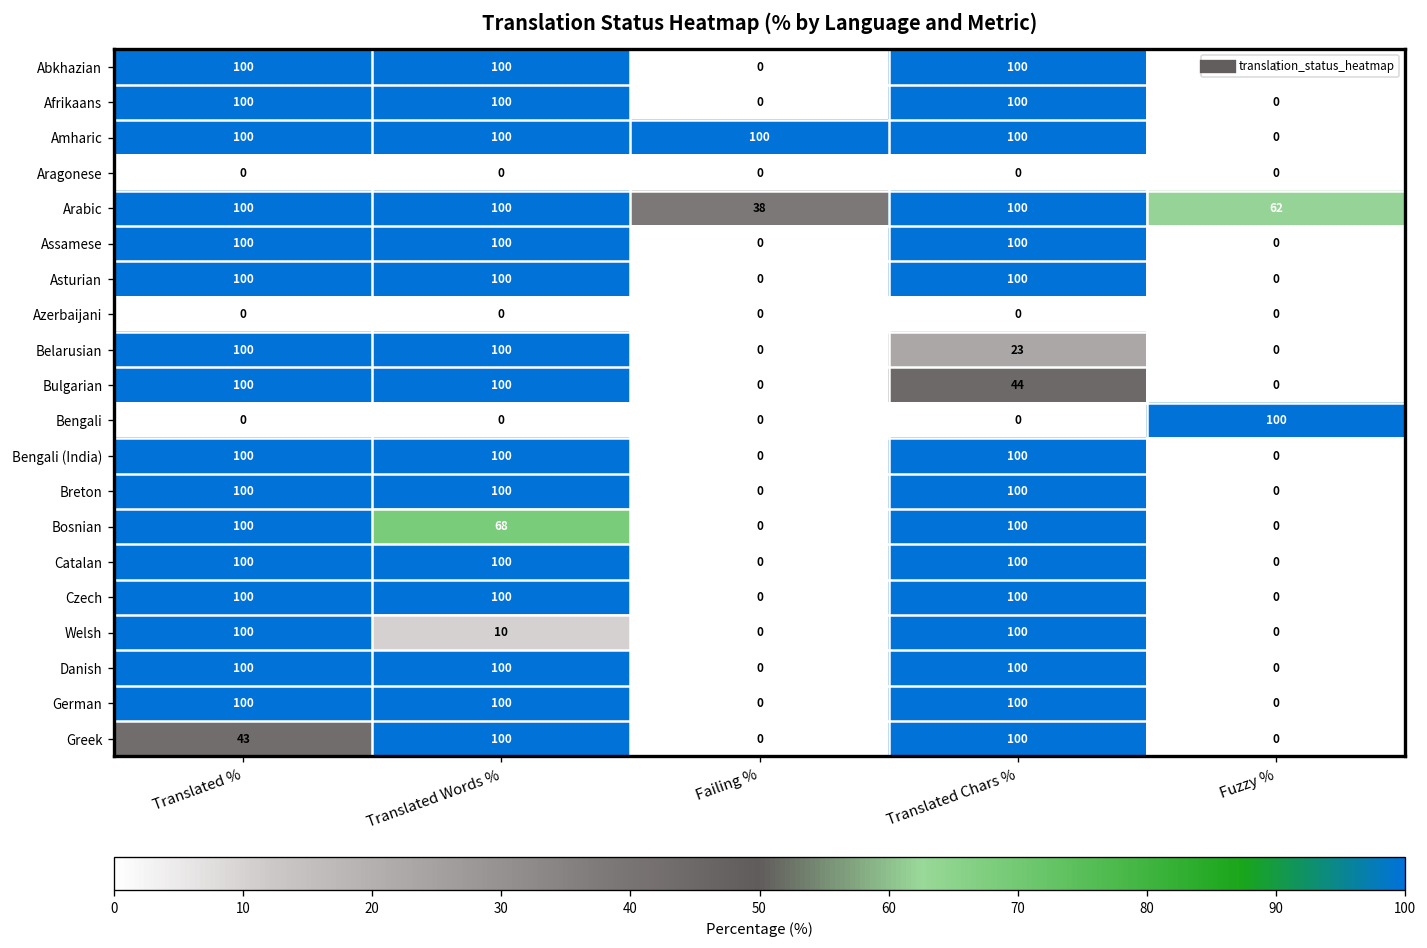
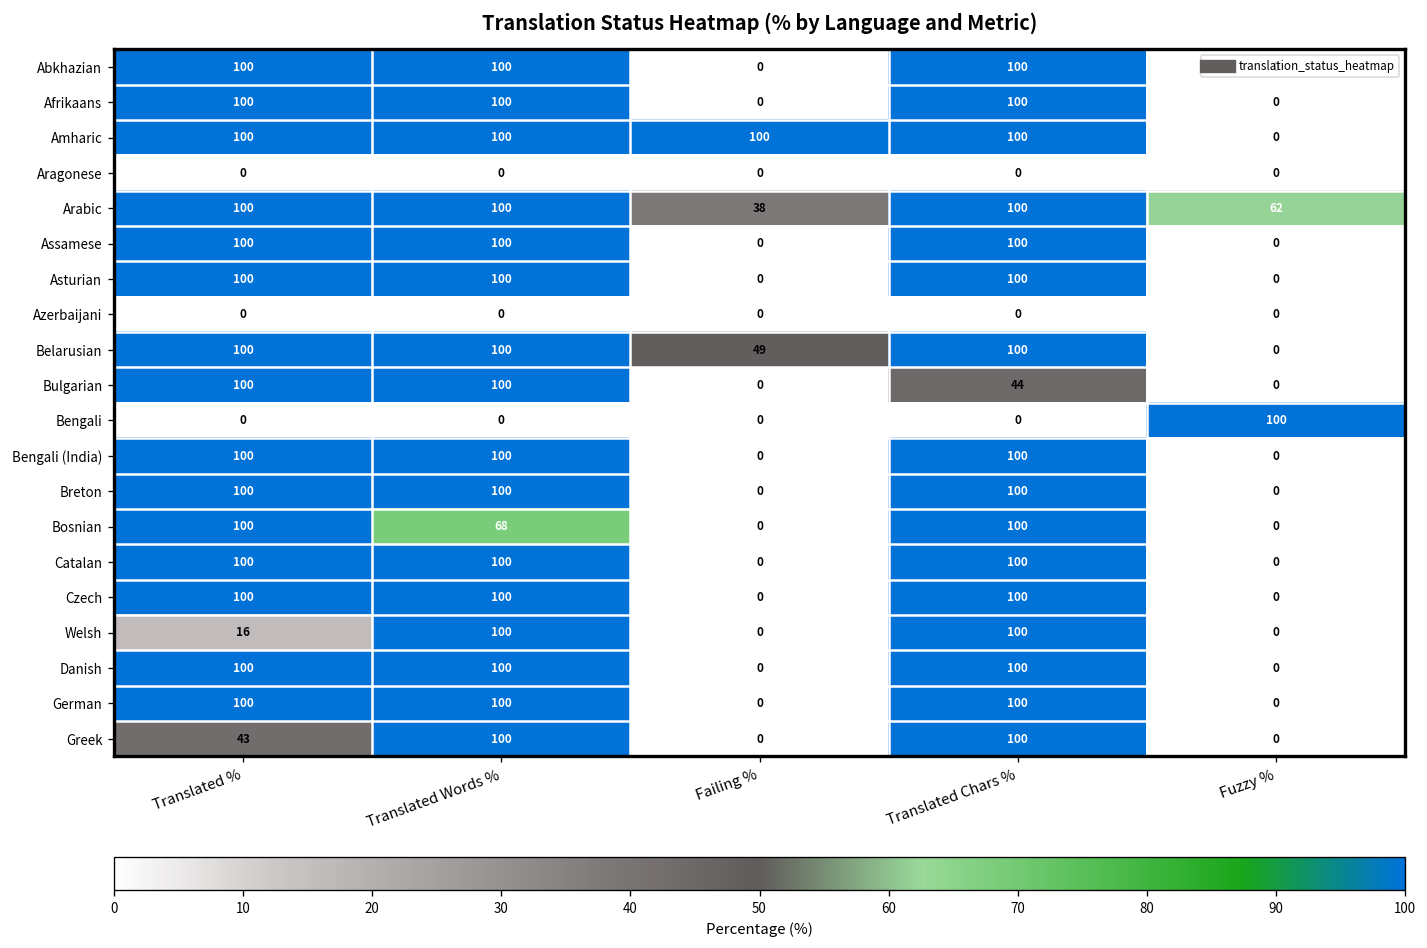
Belarusian, Failing %: 0 -> 49
Belarusian, Translated Chars %: 23 -> 100
Welsh, Translated %: 100 -> 16
Welsh, Translated Words %: 10 -> 100
